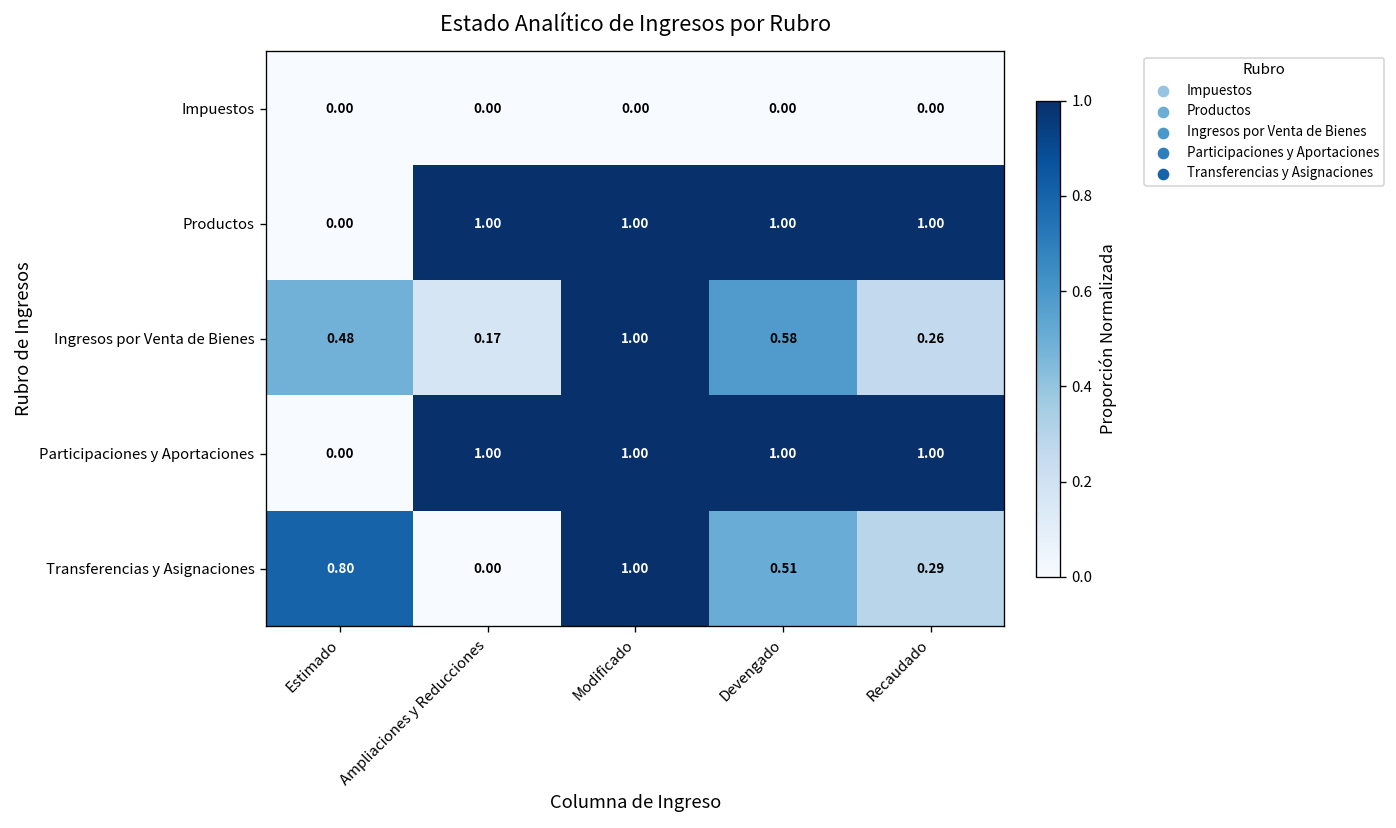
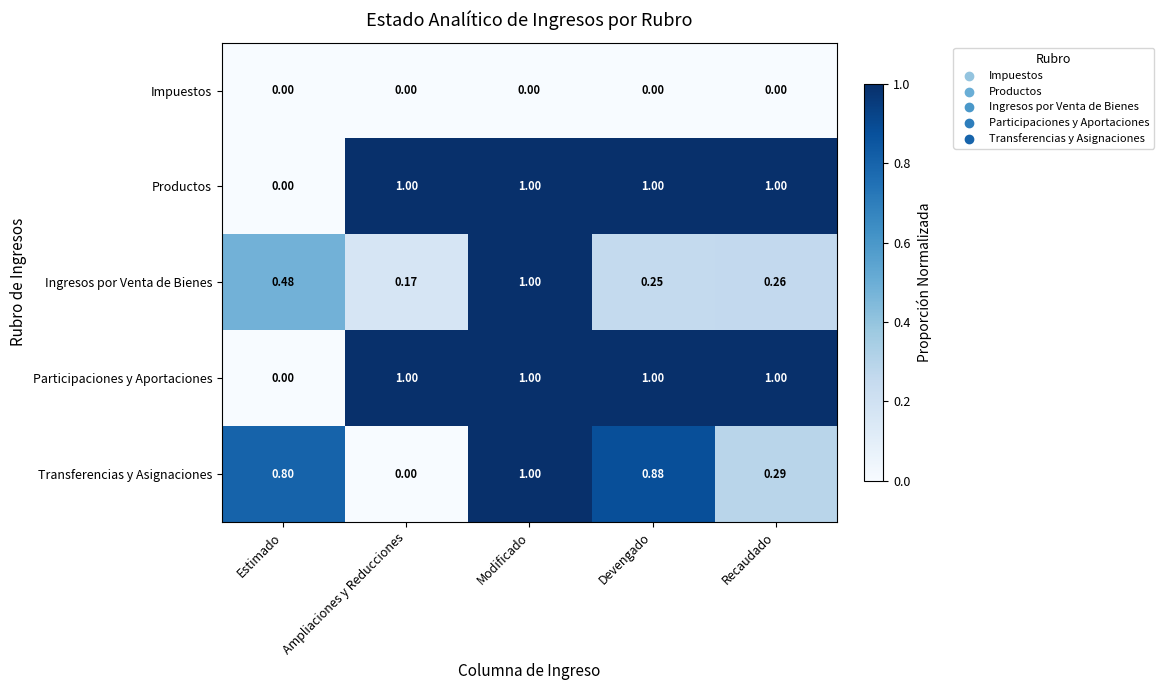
Ingresos por Venta de Bienes, Devengado: 0.58 -> 0.25
Transferencias y Asignaciones, Devengado: 0.51 -> 0.88
